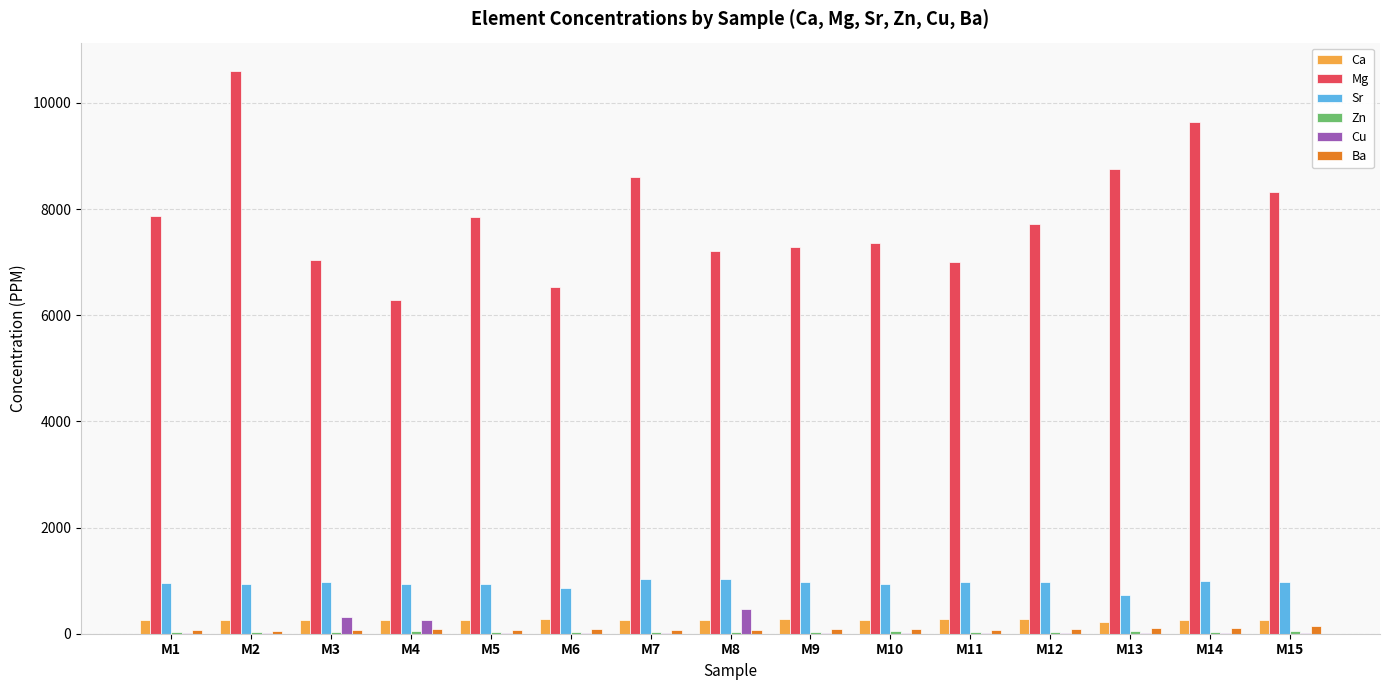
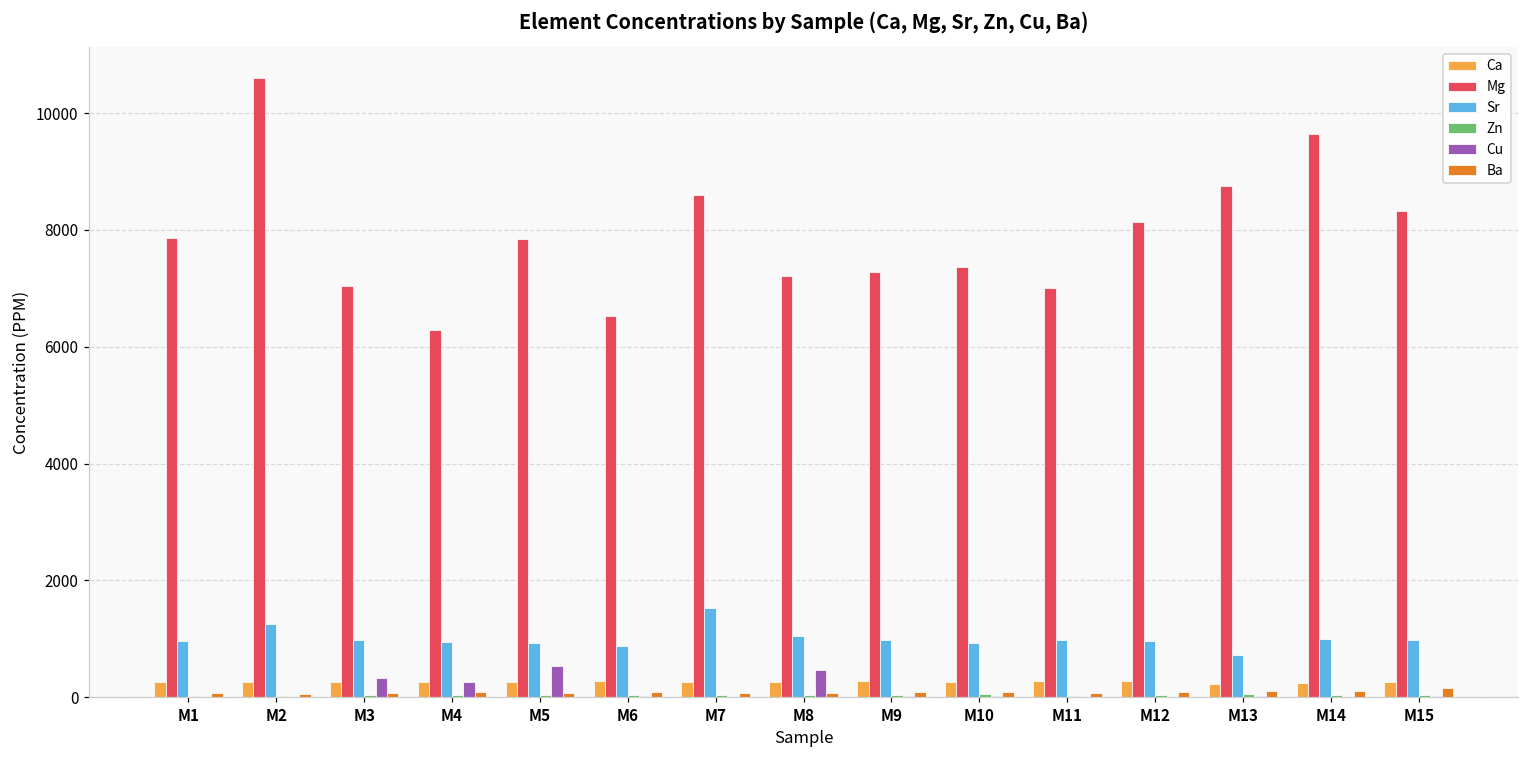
Sr, M2: 900 -> 1300
Cu, M5: 0 -> 500
Sr, M7: 1000 -> 1500
Mg, M12: 7700 -> 8100
